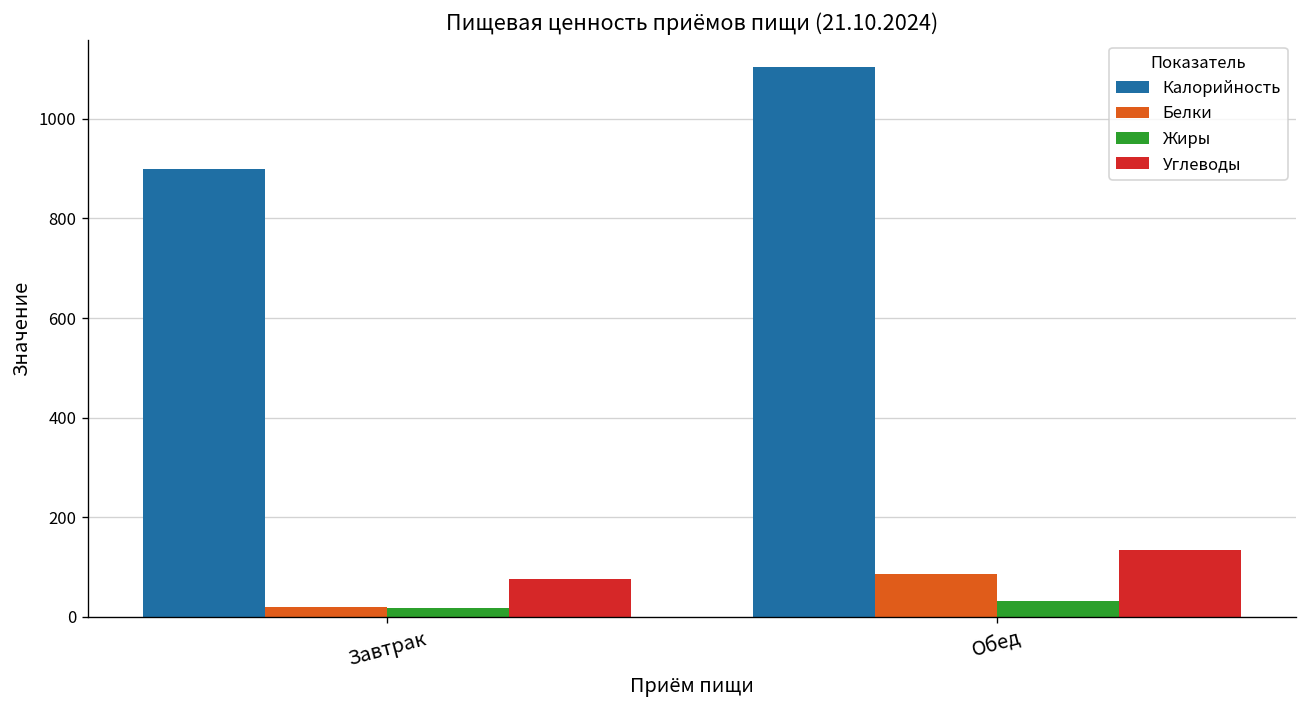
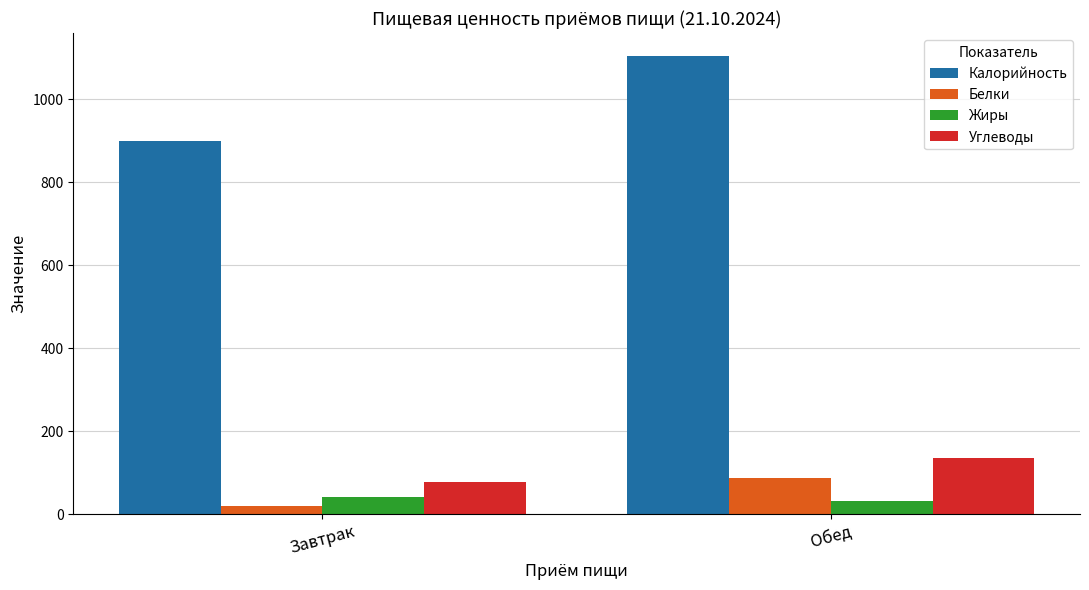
Жиры, Завтрак: 20 -> 40
